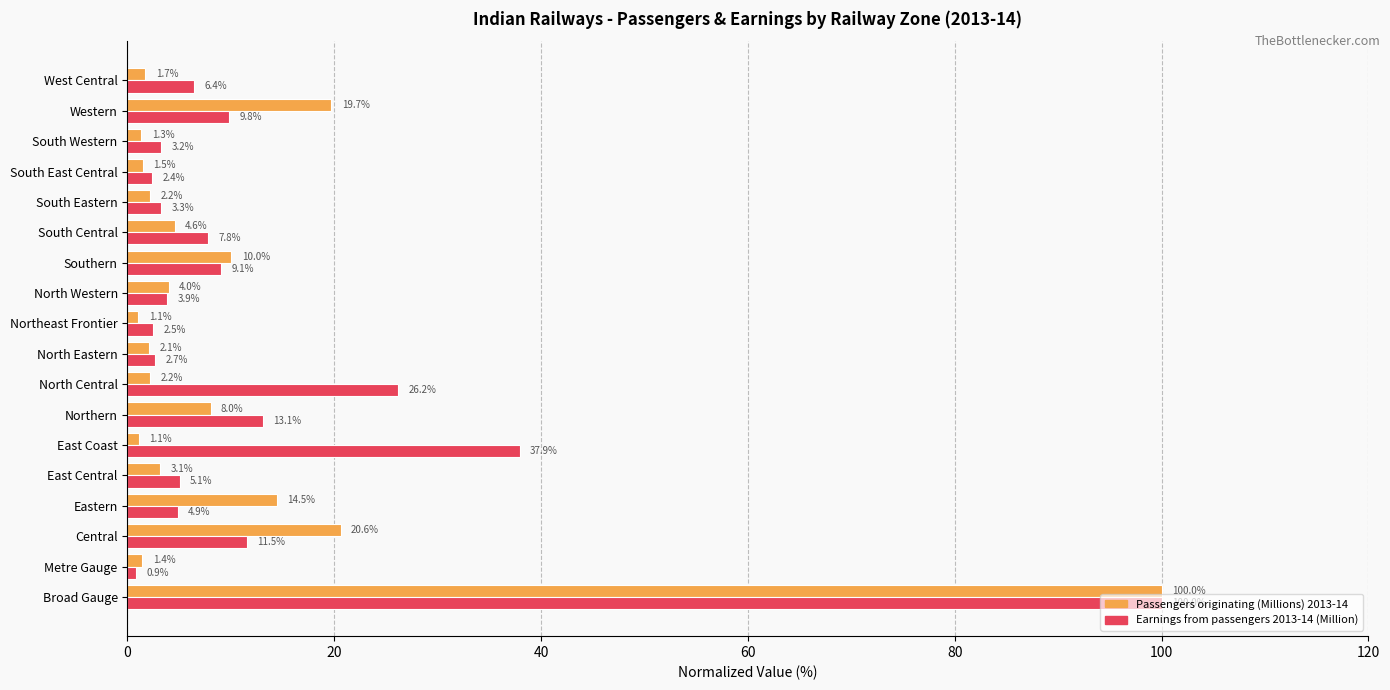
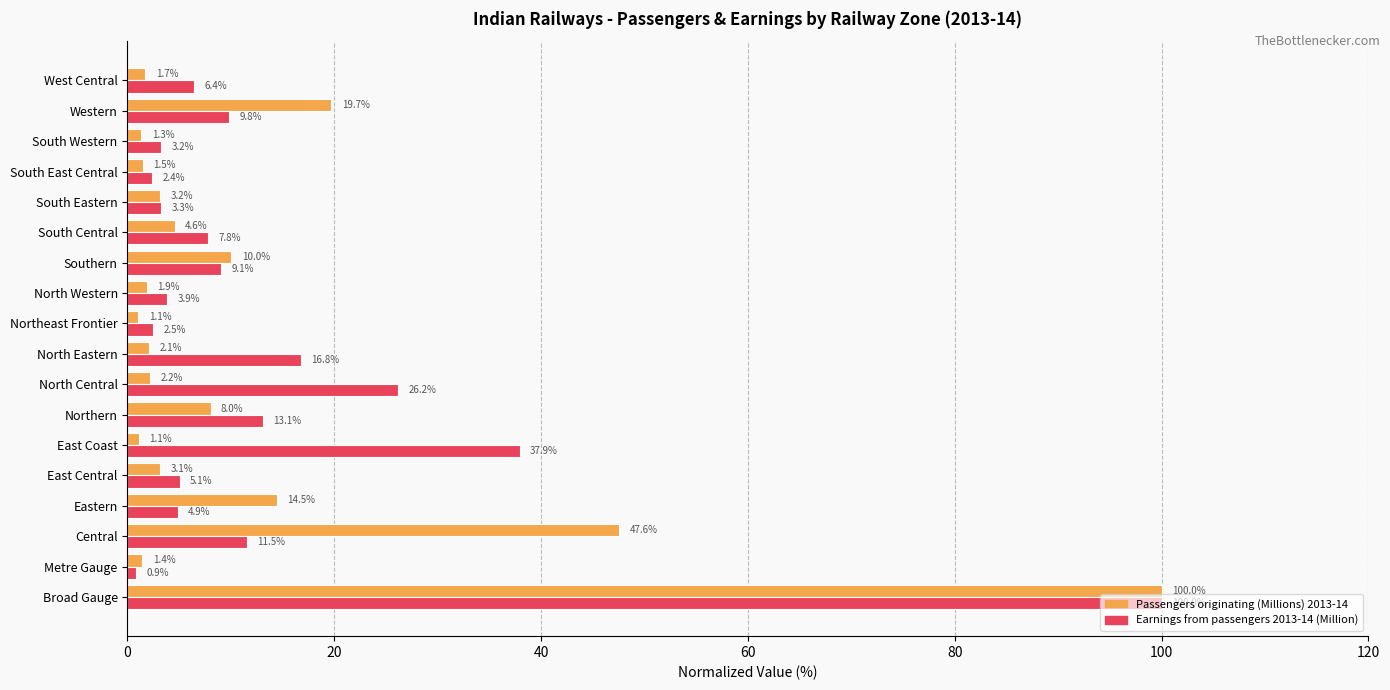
Passengers originating (Millions) 2013-14, South Eastern: 2.2% -> 3.2%
Passengers originating (Millions) 2013-14, North Western: 4.0% -> 1.9%
Earnings from passengers 2013-14 (Million), North Eastern: 2.7% -> 16.8%
Passengers originating (Millions) 2013-14, Central: 20.6% -> 47.6%
